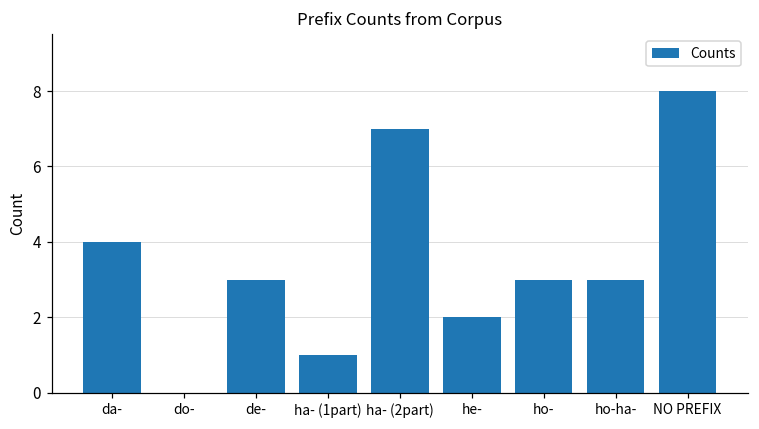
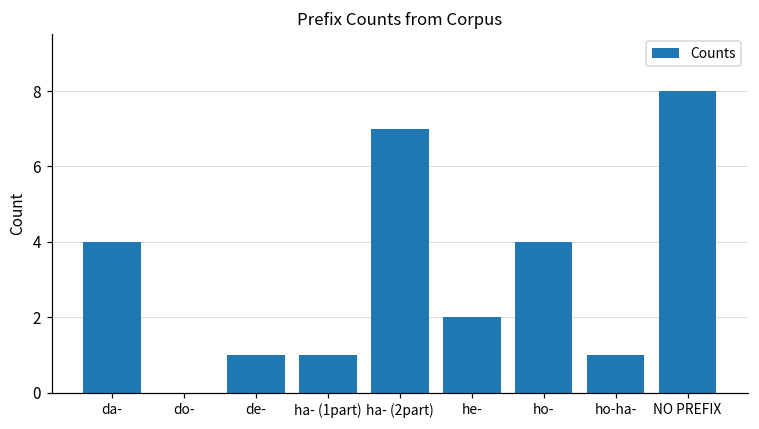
de-: 3 -> 1
ho-: 3 -> 4
ho-ha-: 3 -> 1
